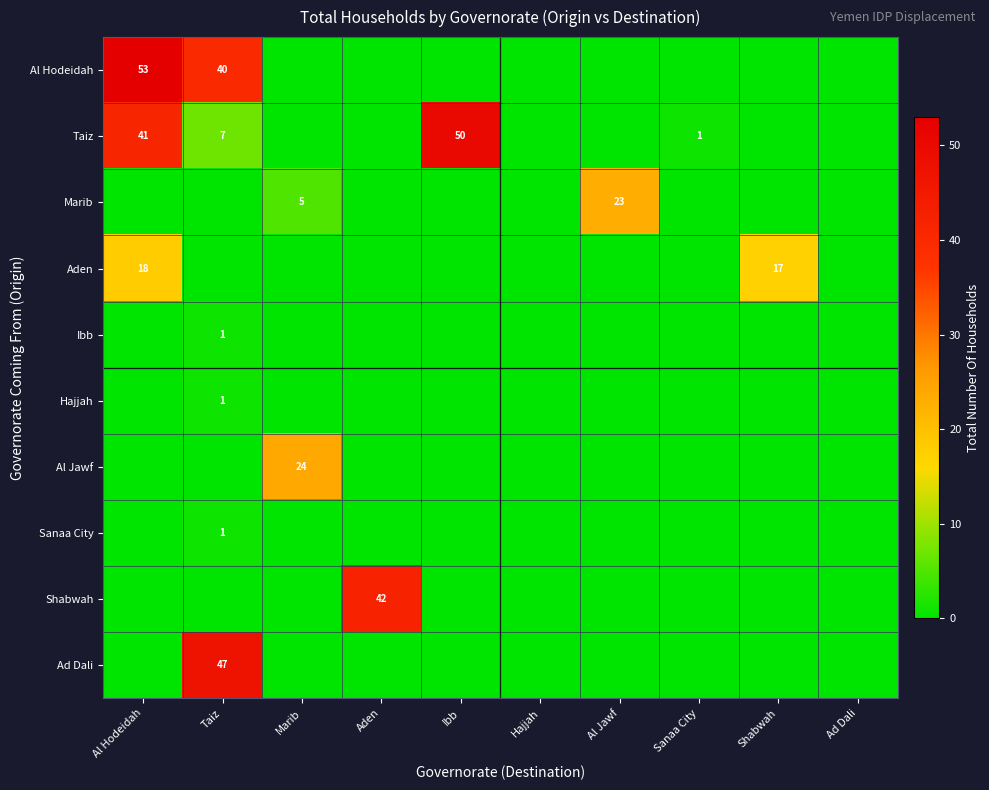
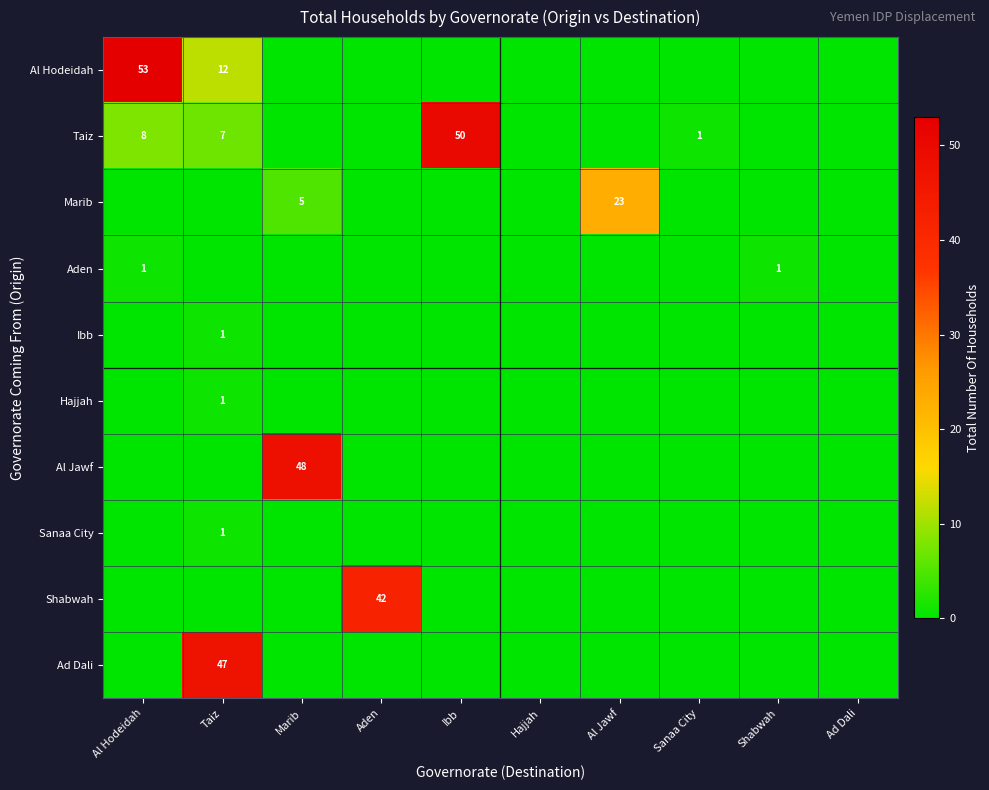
Al Hodeidah, Taiz: 40 -> 12
Taiz, Al Hodeidah: 41 -> 8
Aden, Al Hodeidah: 18 -> 1
Aden, Shabwah: 17 -> 1
Al Jawf, Marib: 24 -> 48
